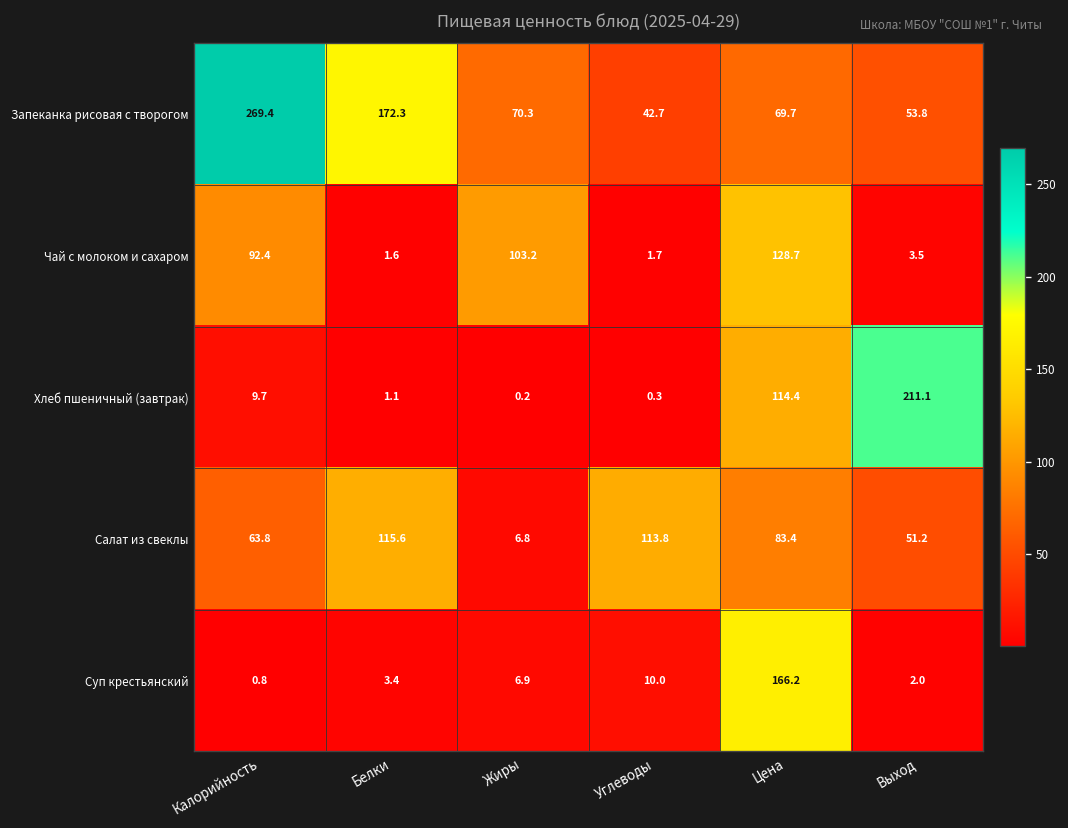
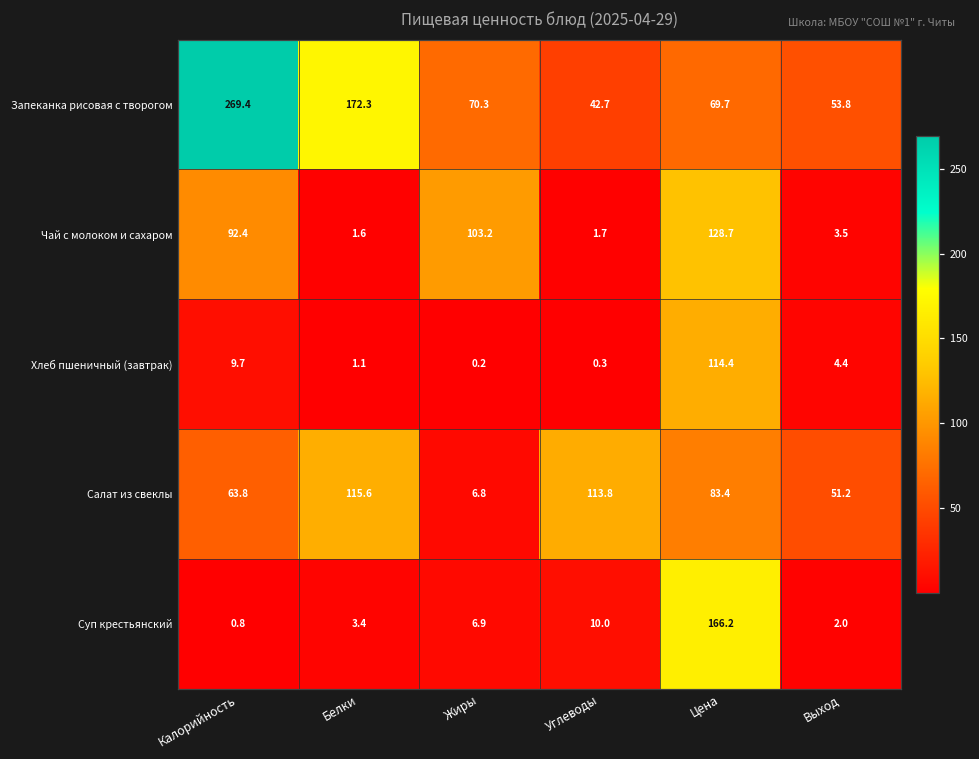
Хлеб пшеничный (завтрак), Выход: 211.1 -> 4.4
